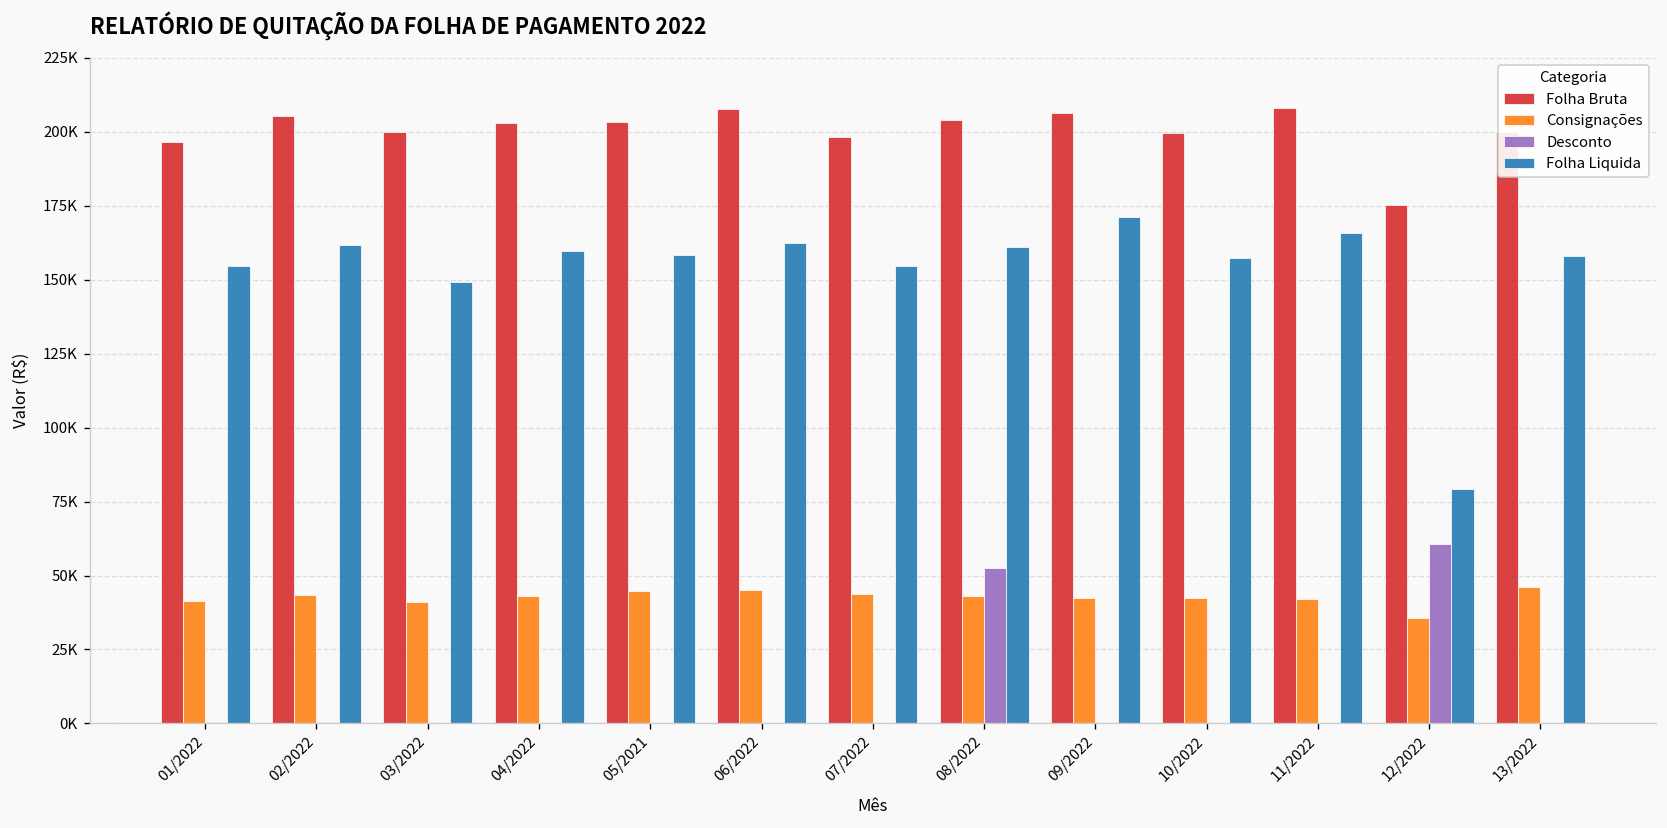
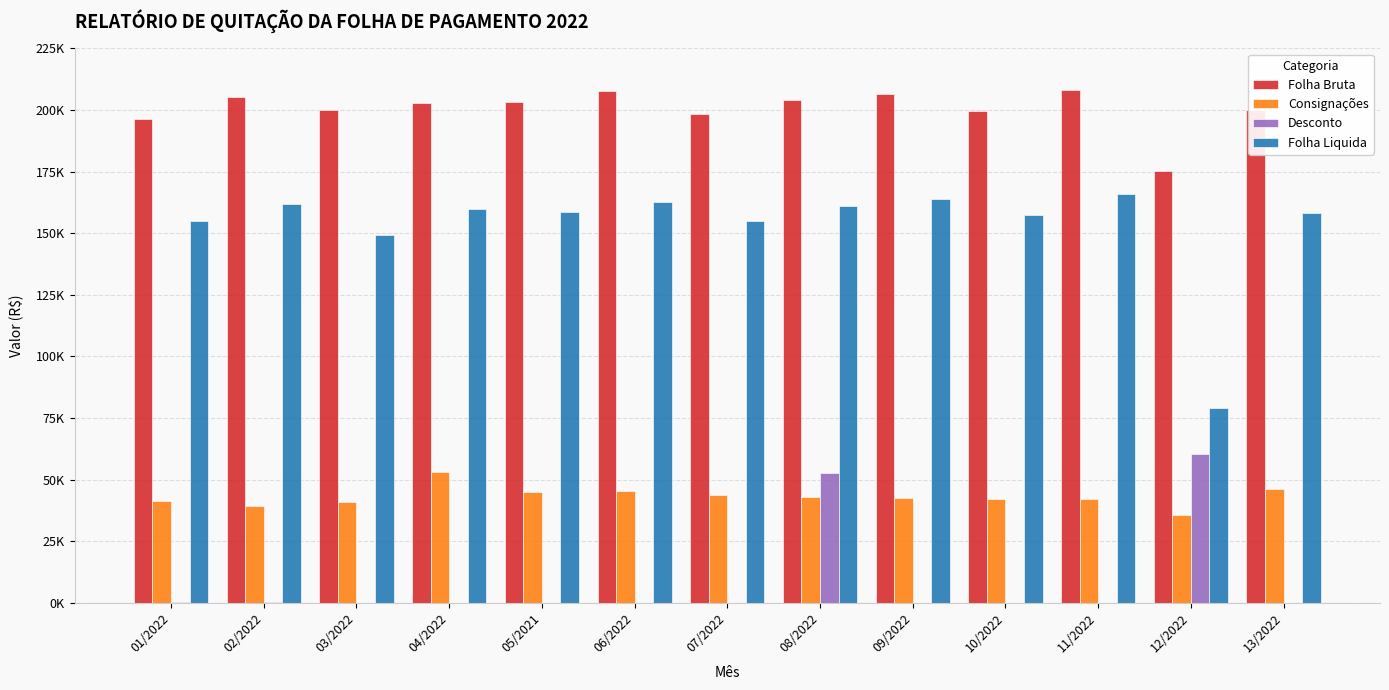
Consignações, 02/2022: 43000 -> 39000
Consignações, 04/2022: 43000 -> 53000
Folha Liquida, 09/2022: 171000 -> 164000
